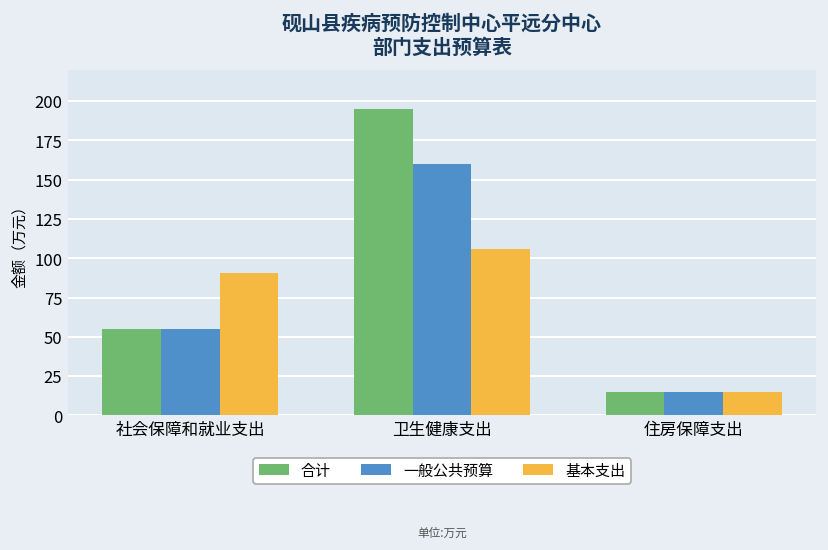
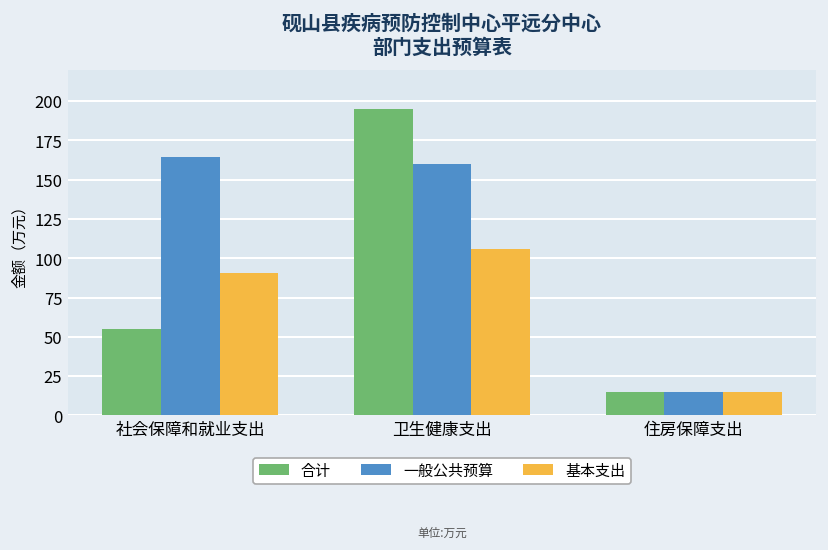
一般公共预算, 社会保障和就业支出: 55 -> 164
